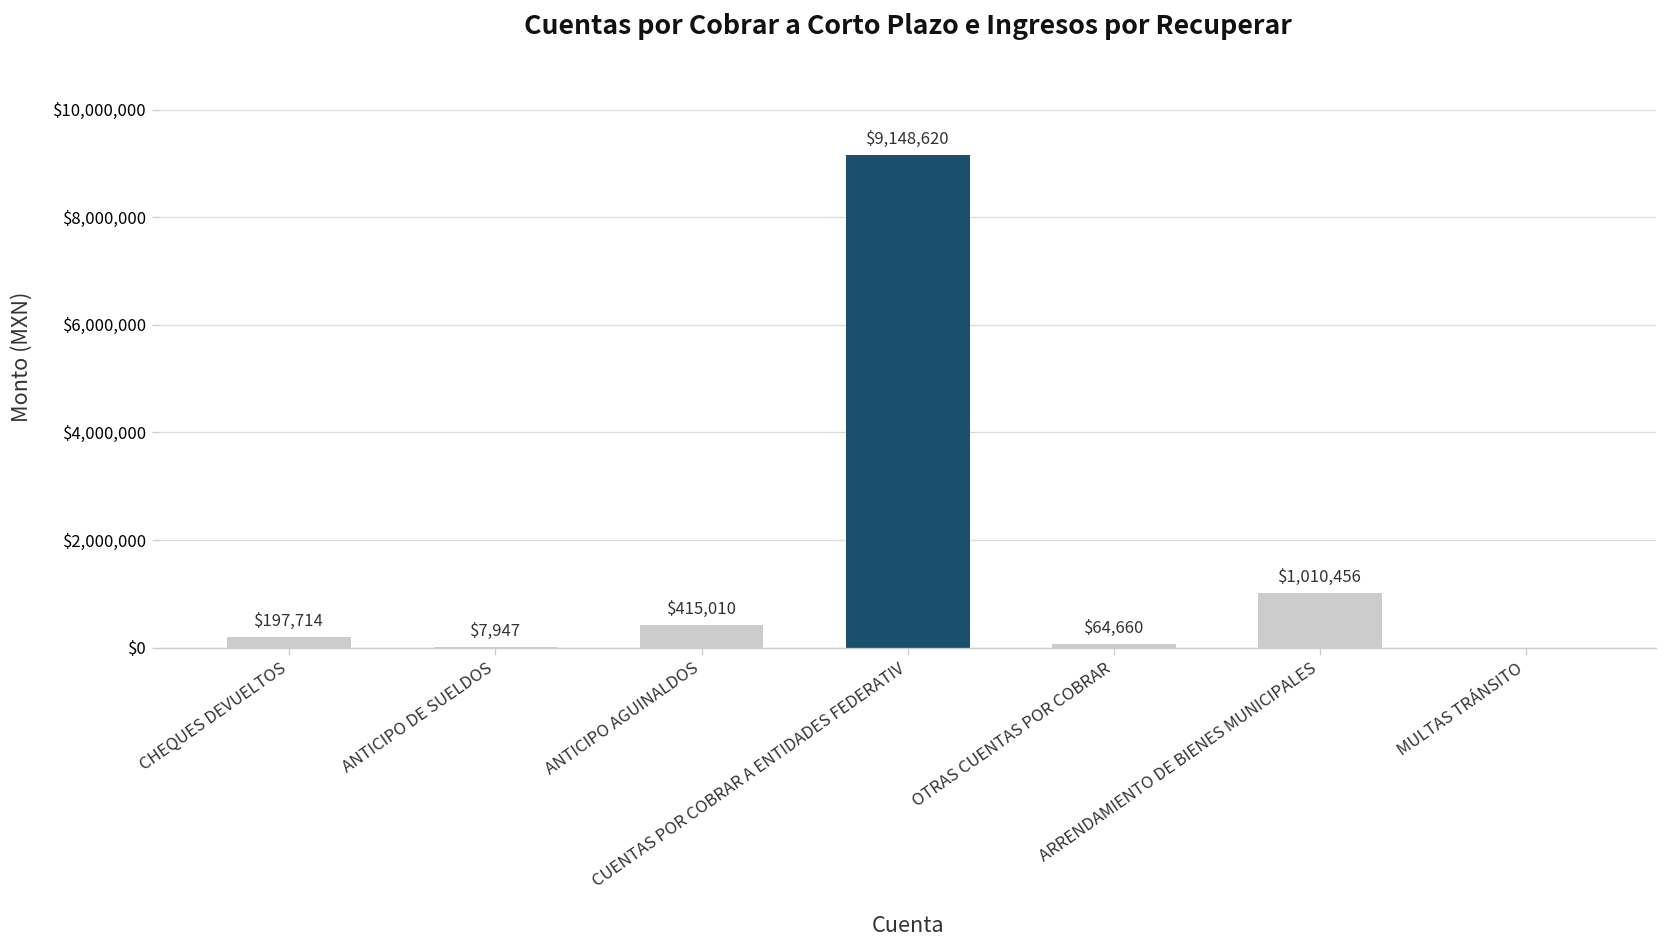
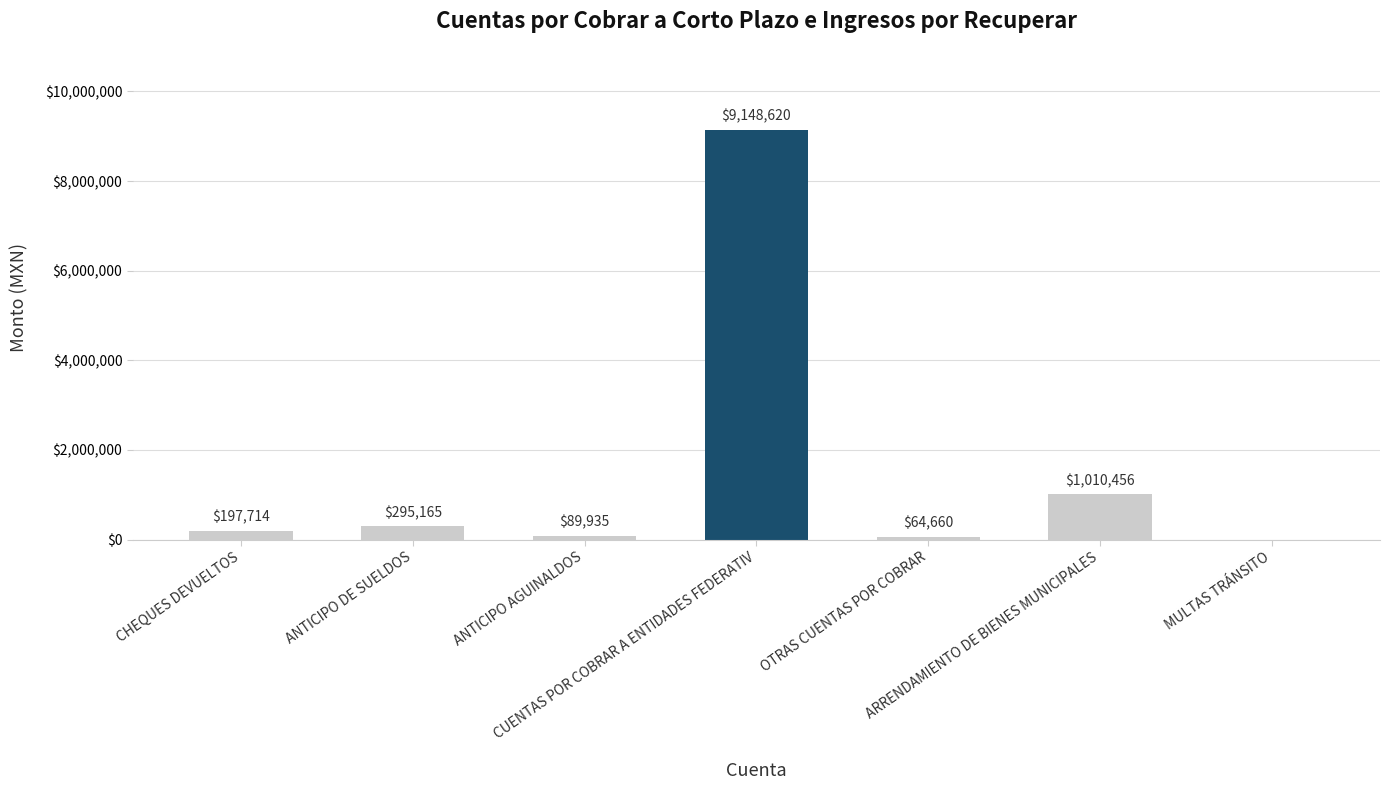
ANTICIPO DE SUELDOS: $7,947 -> $295,165
ANTICIPO AGUINALDOS: $415,010 -> $89,935
